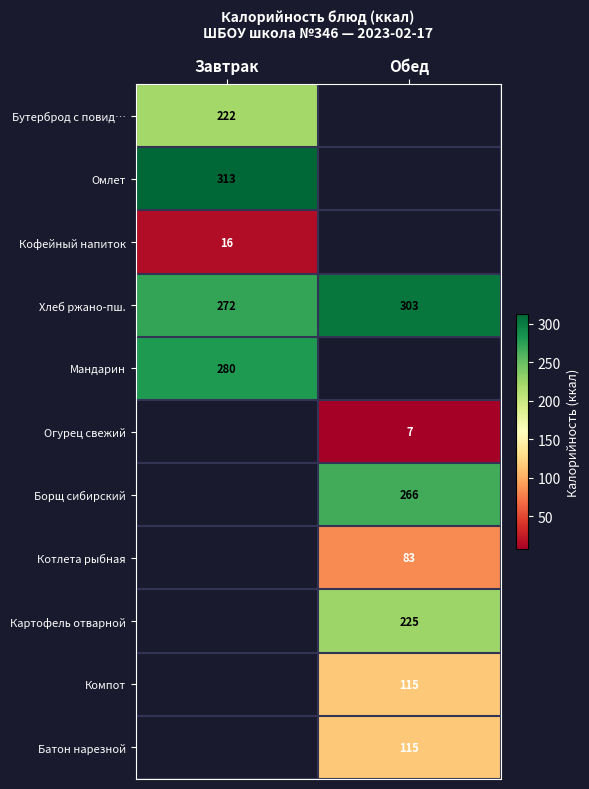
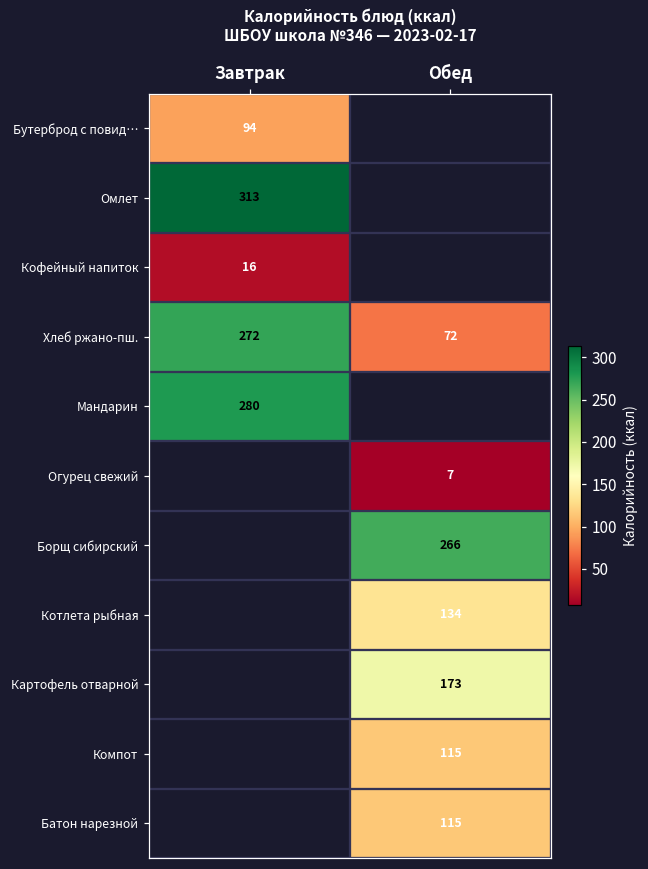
Бутерброд с повид…, Завтрак: 222 -> 94
Хлеб ржано-пш., Обед: 303 -> 72
Котлета рыбная, Обед: 83 -> 134
Картофель отварной, Обед: 225 -> 173
